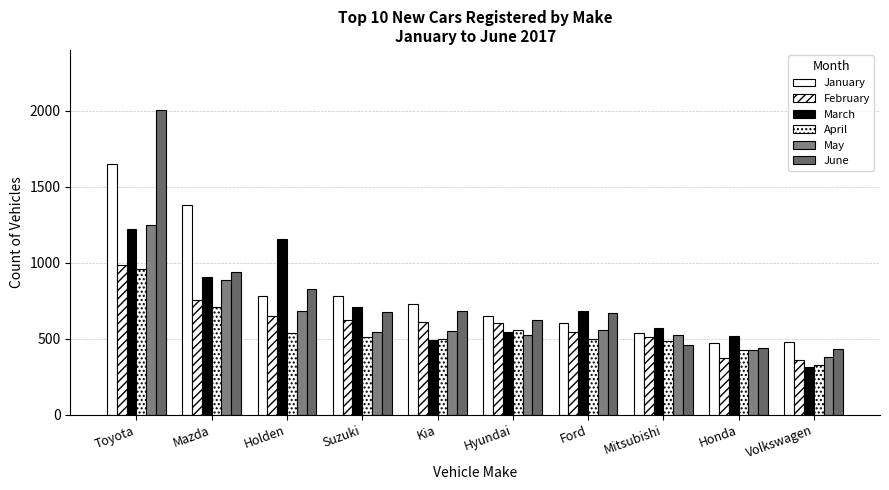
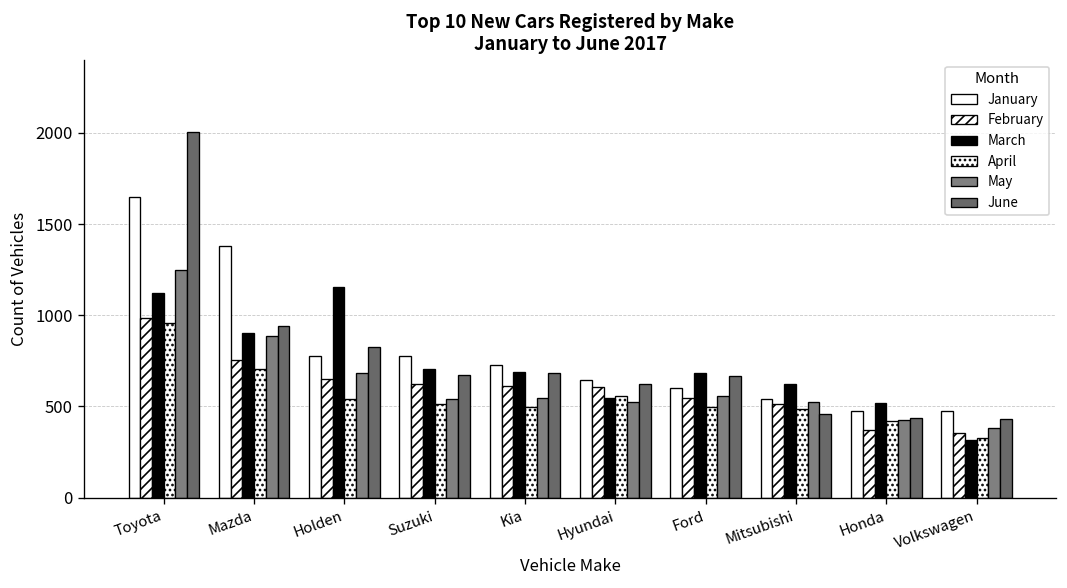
March, Toyota: 1230 -> 1120
March, Kia: 490 -> 690
March, Mitsubishi: 570 -> 630
